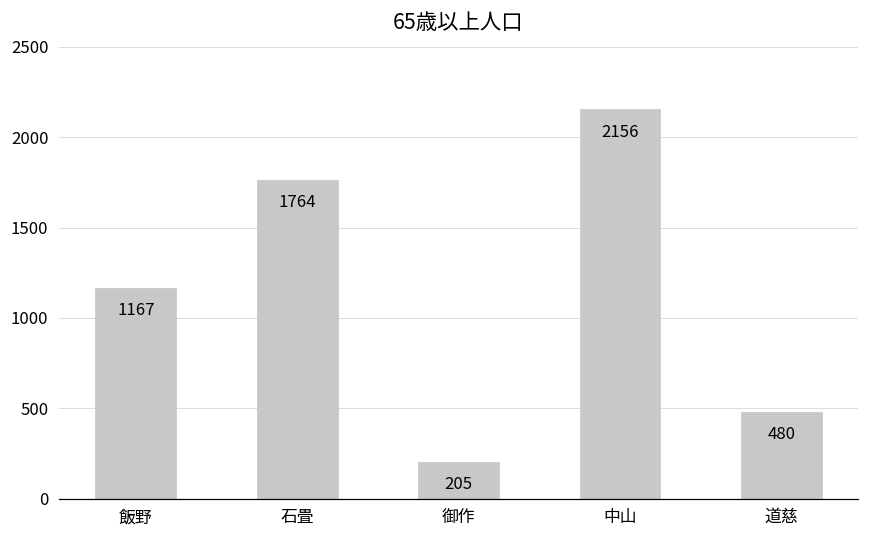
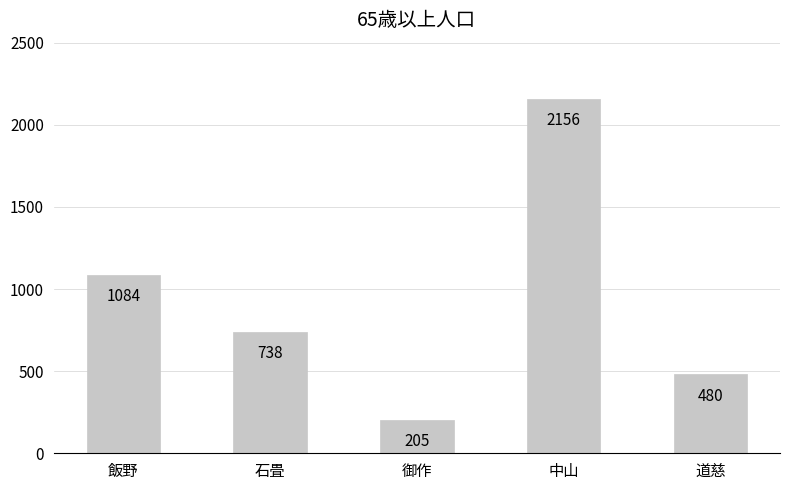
飯野: 1167 -> 1084
石畳: 1764 -> 738
